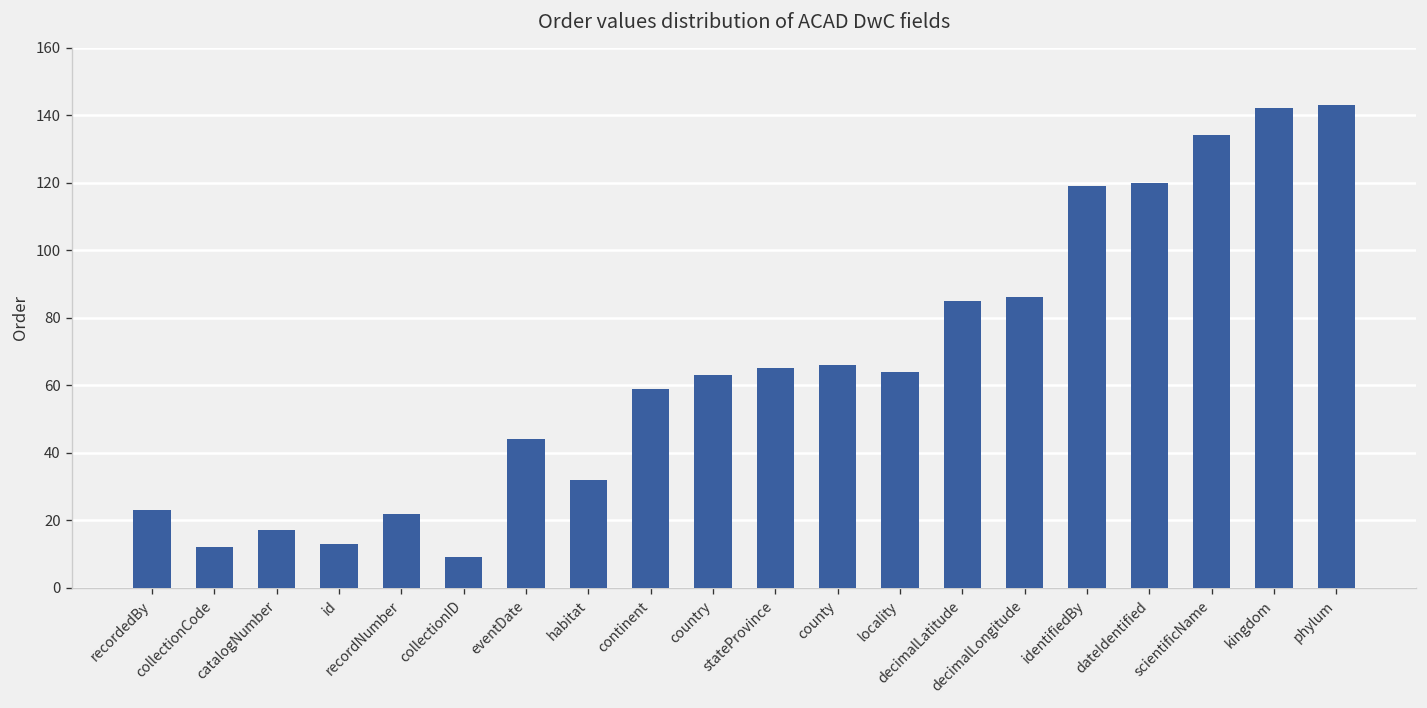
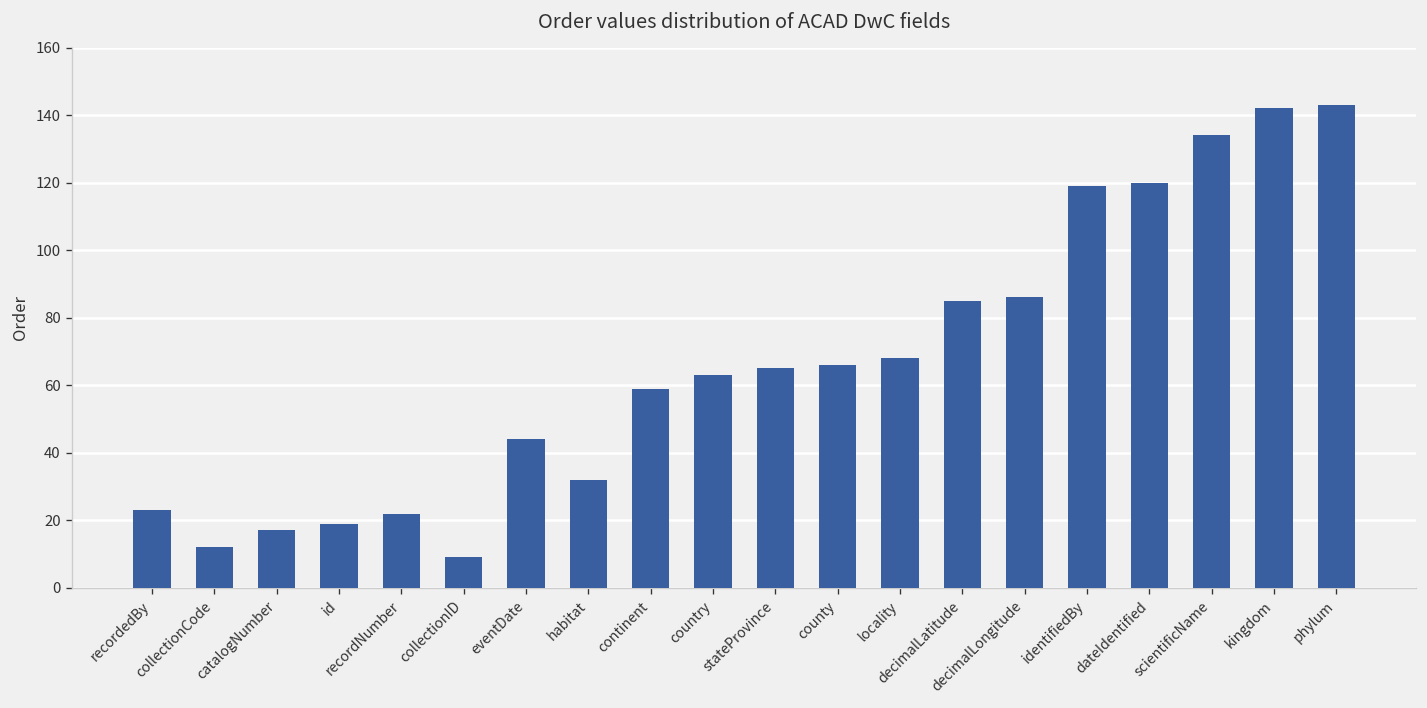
id: 13 -> 19
locality: 64 -> 68
